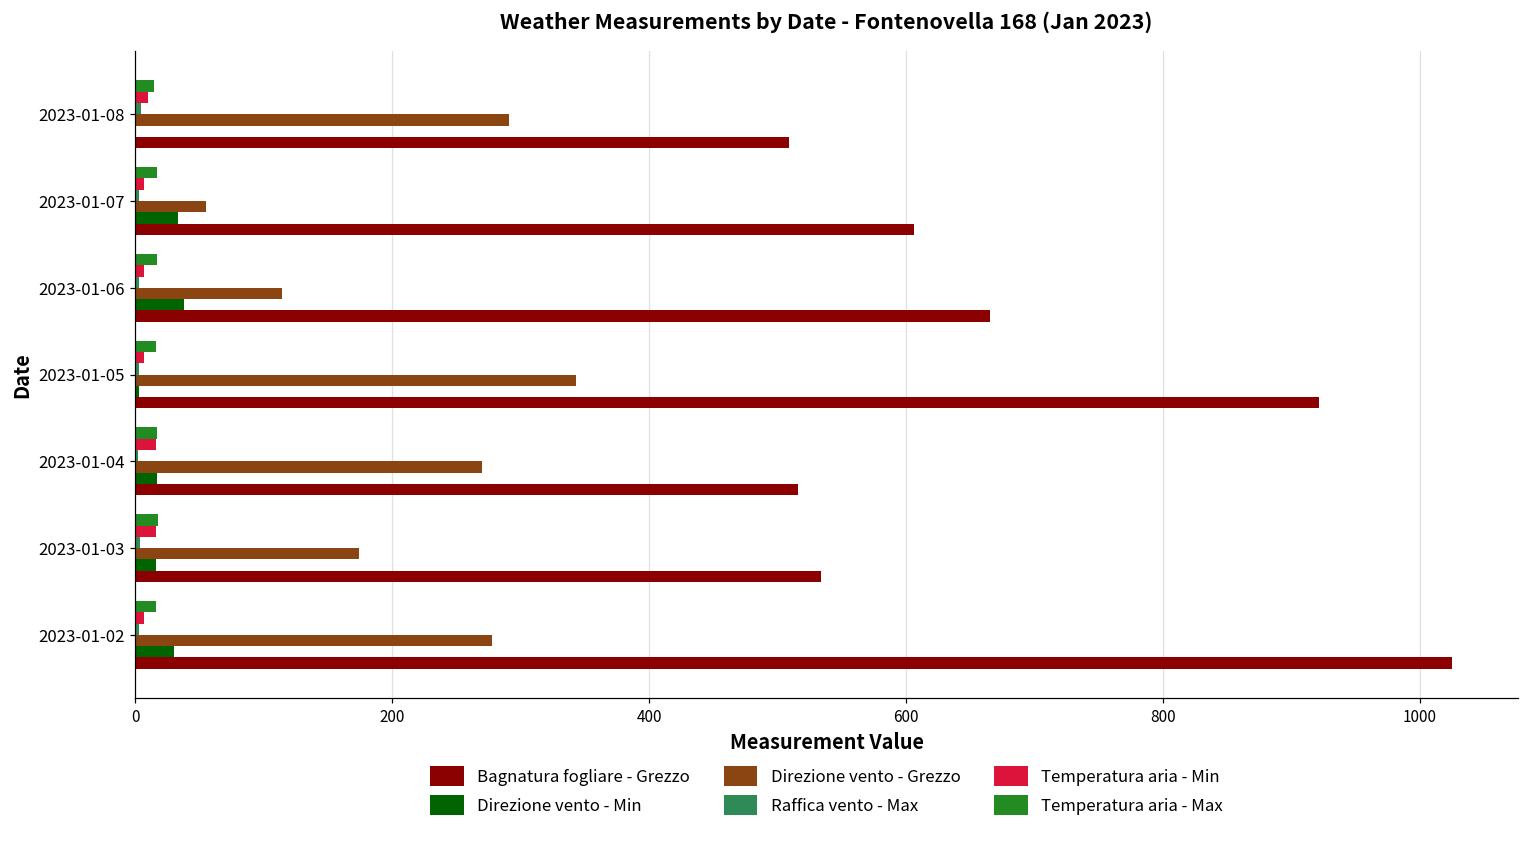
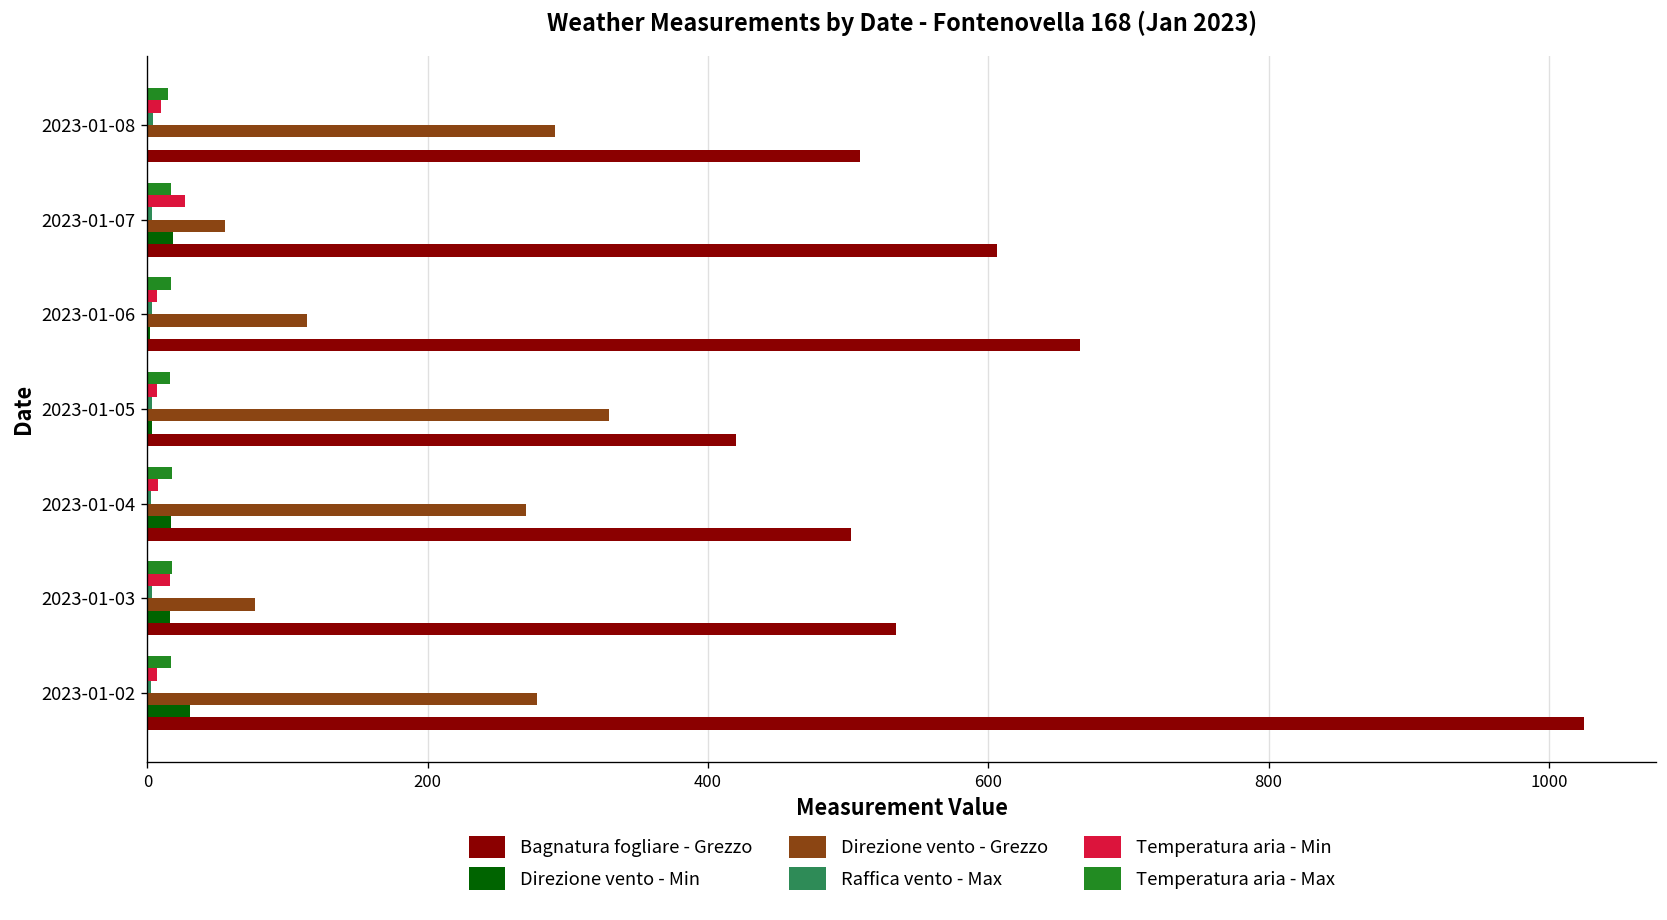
Temperatura aria - Min, 2023-01-07: 7 -> 27
Direzione vento - Min, 2023-01-07: 33 -> 18
Direzione vento - Min, 2023-01-06: 38 -> 2
Direzione vento - Grezzo, 2023-01-05: 343 -> 329
Bagnatura fogliare - Grezzo, 2023-01-05: 922 -> 420
Temperatura aria - Min, 2023-01-04: 16 -> 7
Bagnatura fogliare - Grezzo, 2023-01-04: 516 -> 502
Direzione vento - Grezzo, 2023-01-03: 174 -> 77
